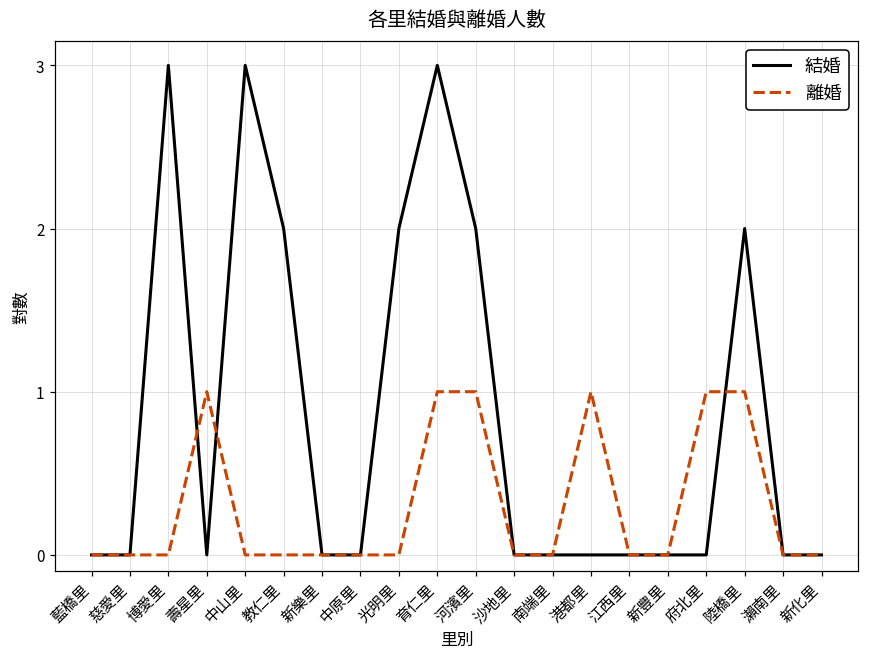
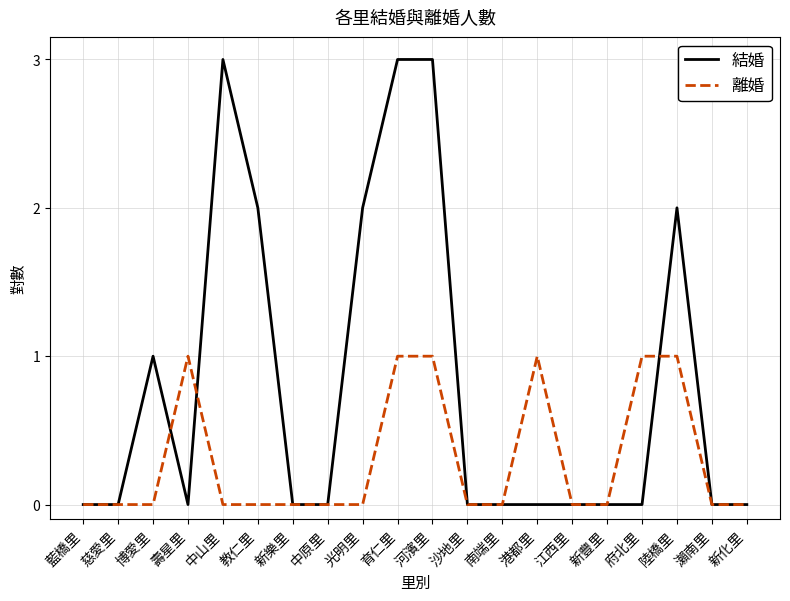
結婚, 博愛里: 3 -> 1
結婚, 河濱里: 2 -> 3
